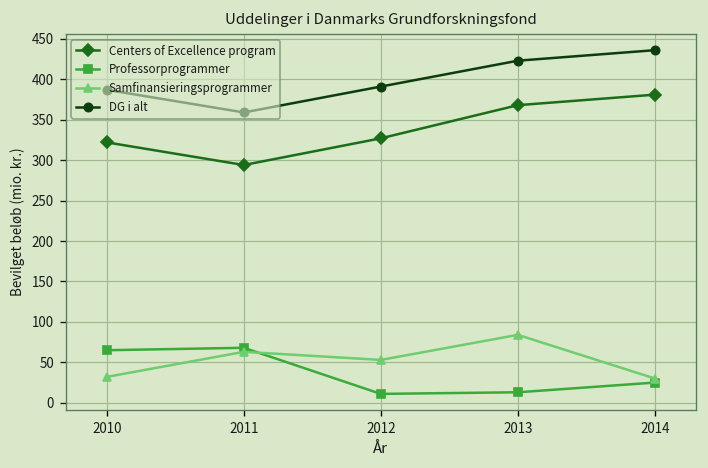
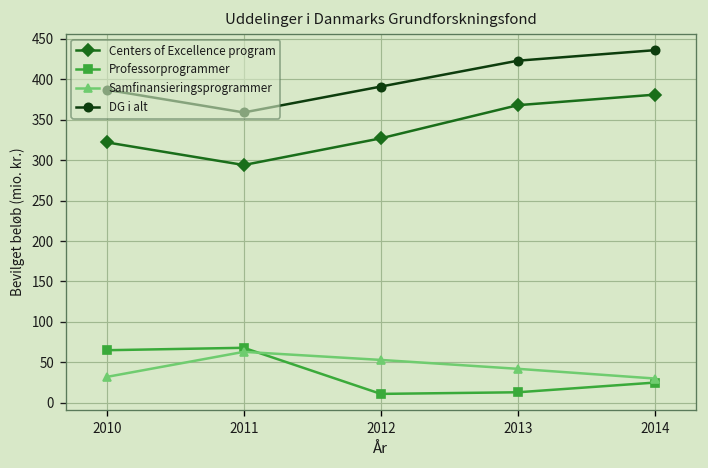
Samfinansieringsprogrammer, 2013: 80 -> 40
